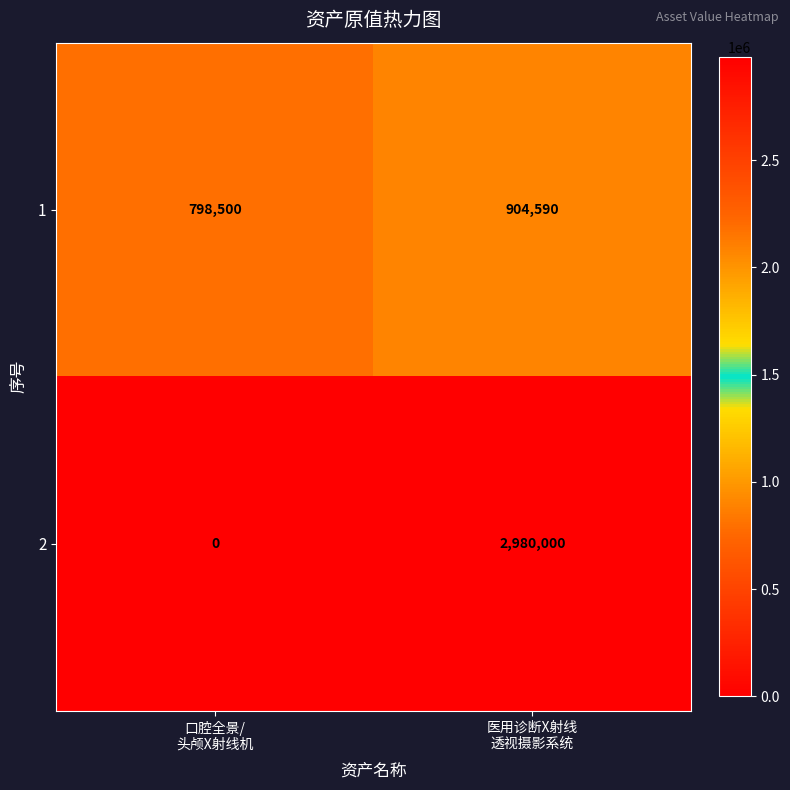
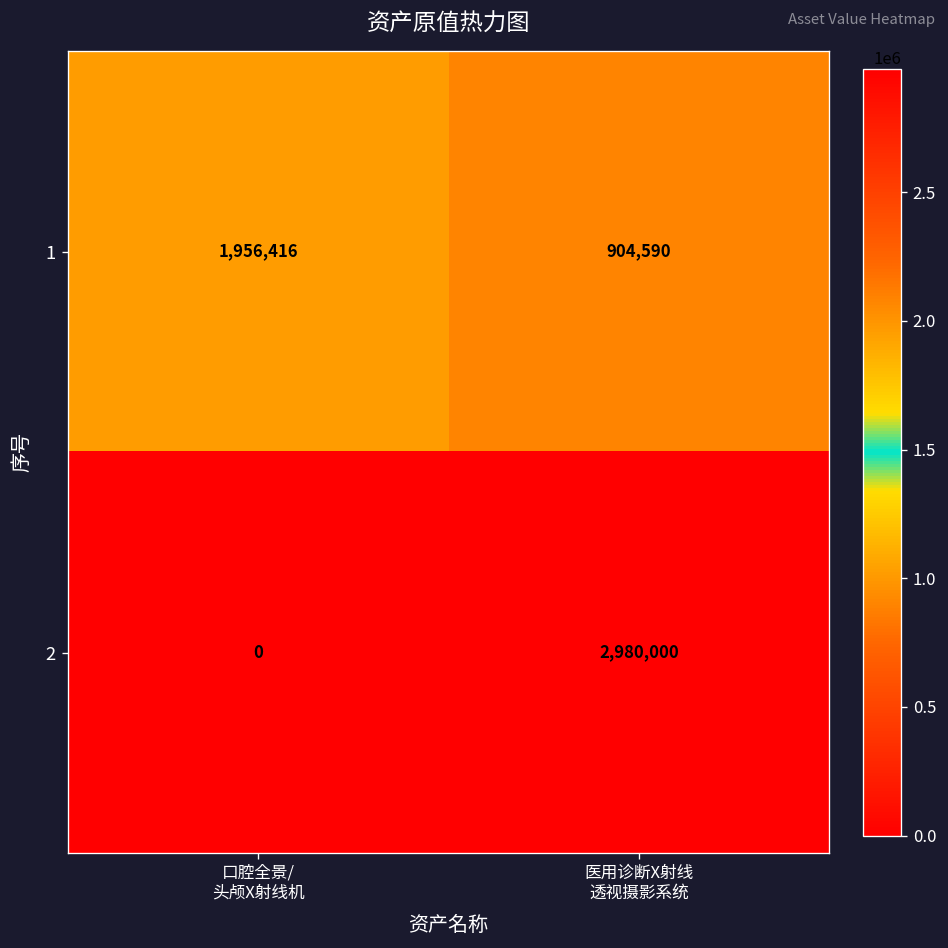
1, 口腔全景/ 头颅X射线机: 798,500 -> 1,956,416
